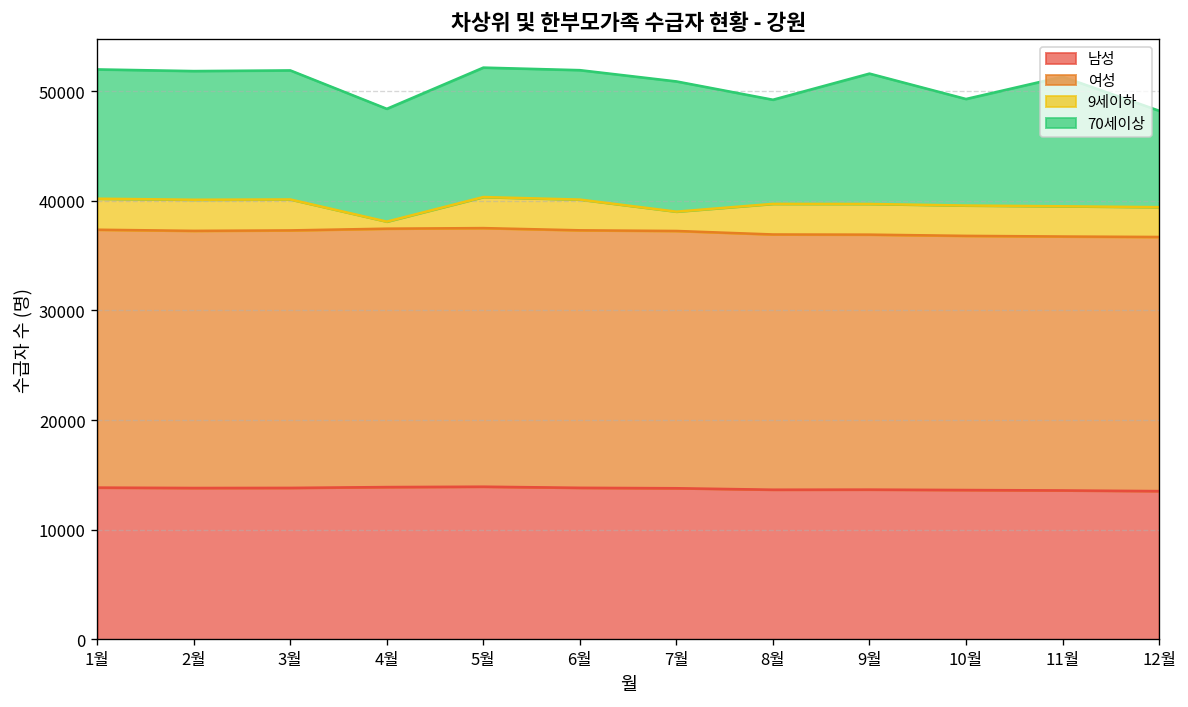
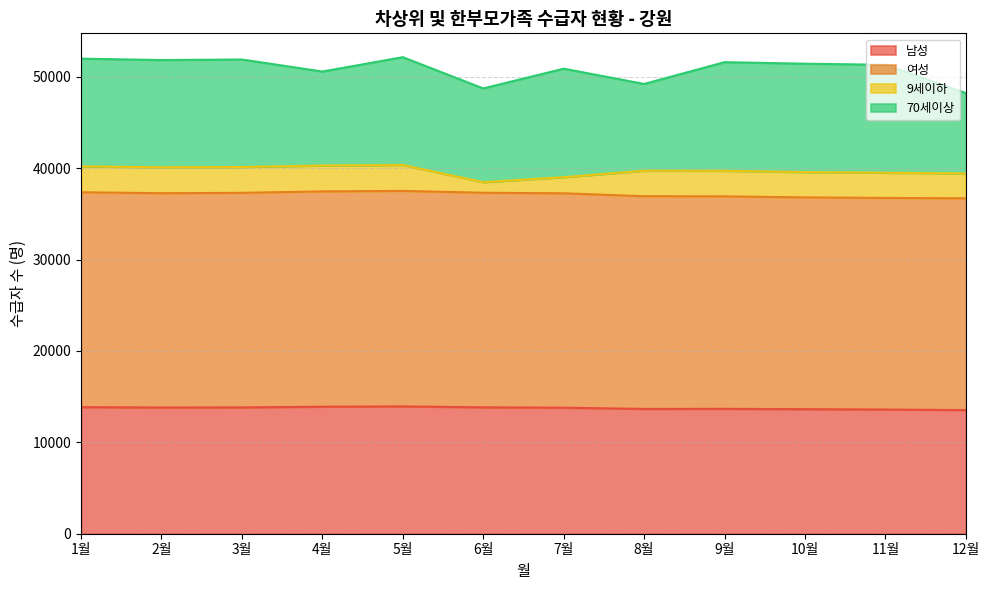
9세이하, 4월: 1000 -> 3000
9세이하, 6월: 3000 -> 1000
70세이상, 6월: 12000 -> 10000
70세이상, 10월: 10000 -> 12000
